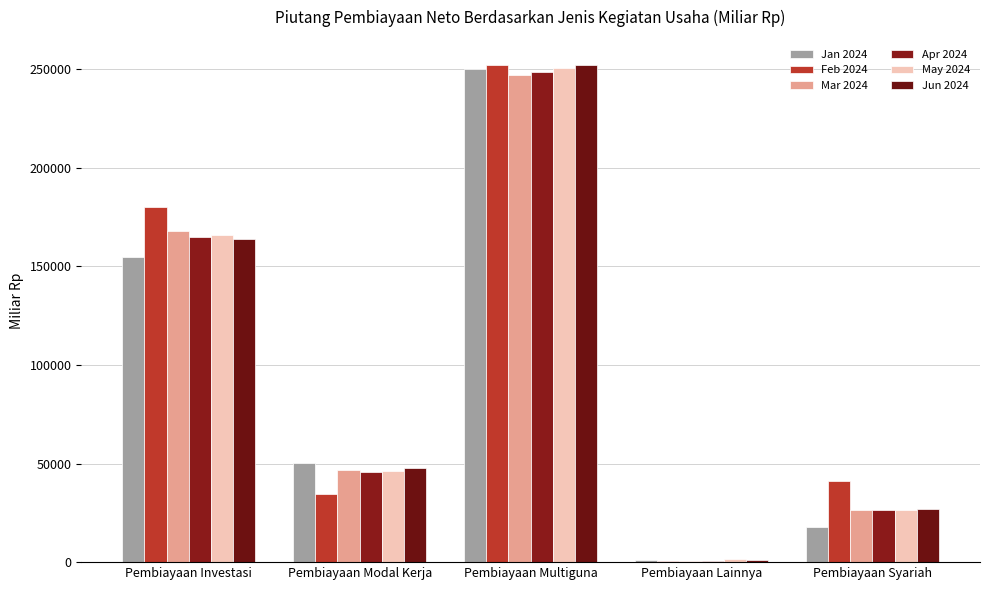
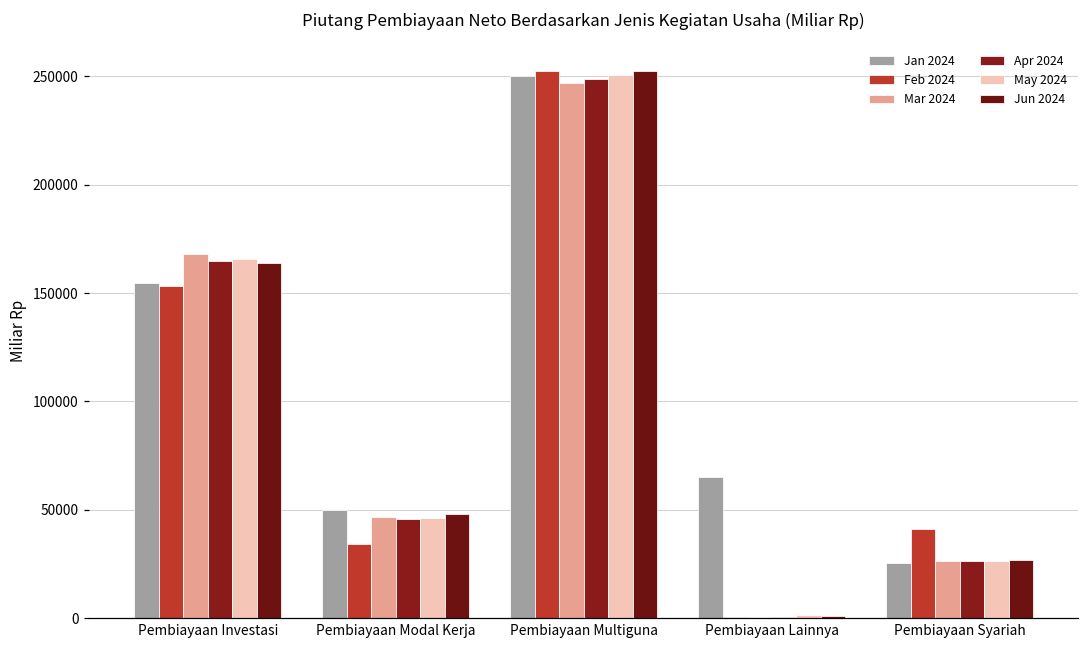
Feb 2024, Pembiayaan Investasi: 180000 -> 153000
Jan 2024, Pembiayaan Lainnya: 1000 -> 65000
Jan 2024, Pembiayaan Syariah: 18000 -> 25000
